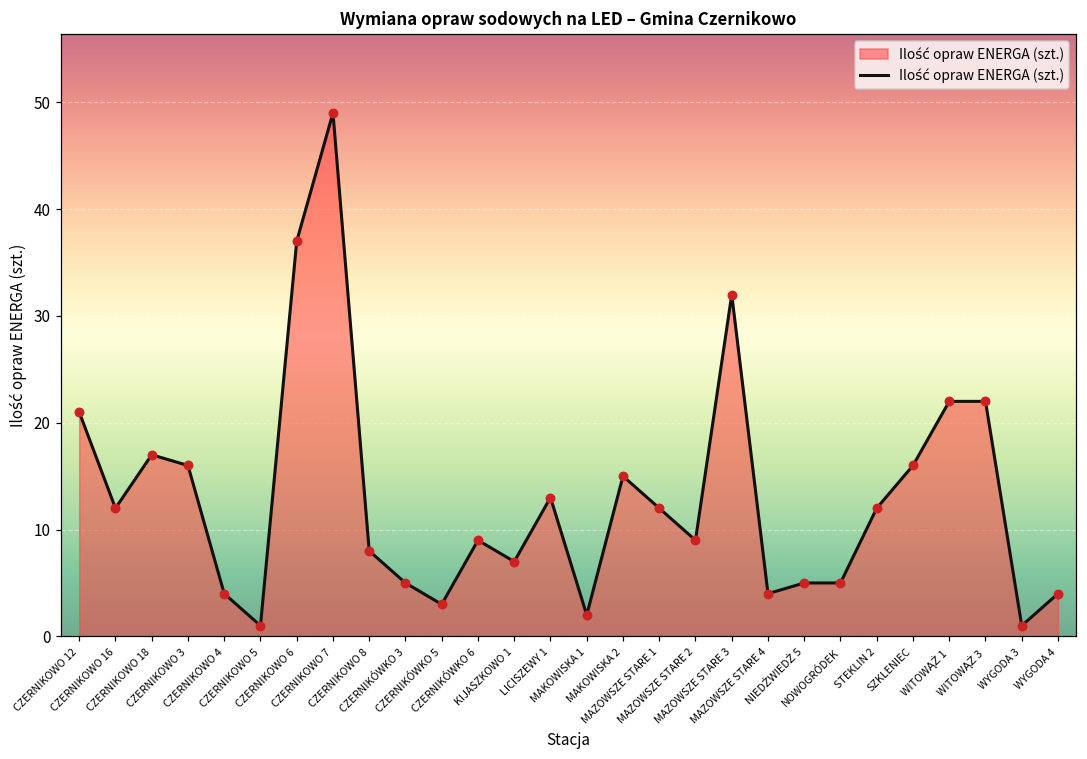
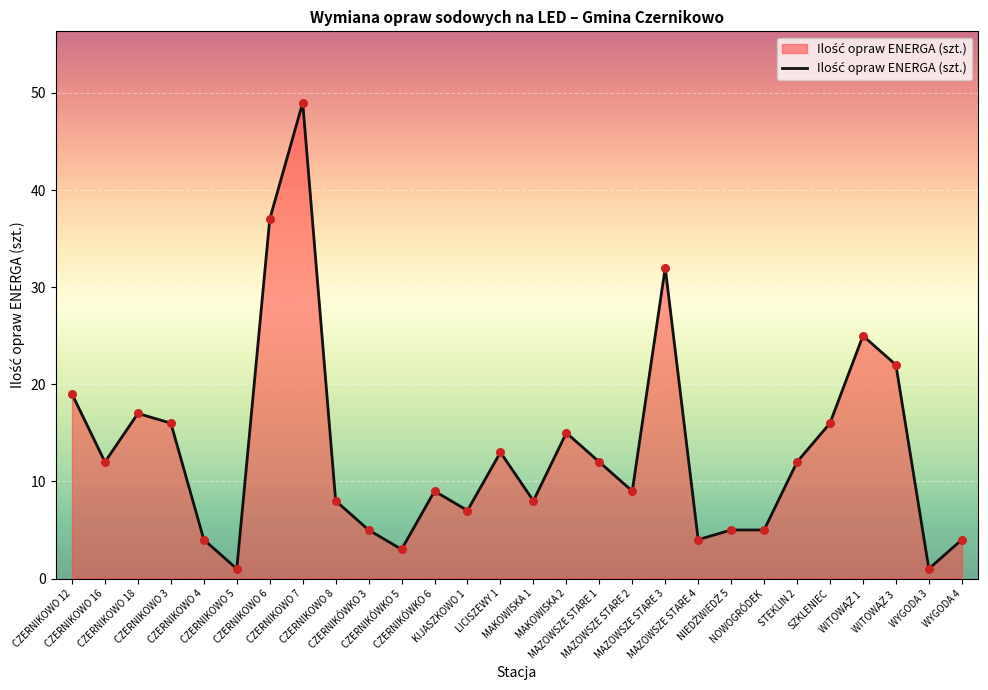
CZERNIKOWO 12: 21 -> 19
MAKOWISKA 1: 2 -> 8
WITOWĄŻ 1: 22 -> 25
